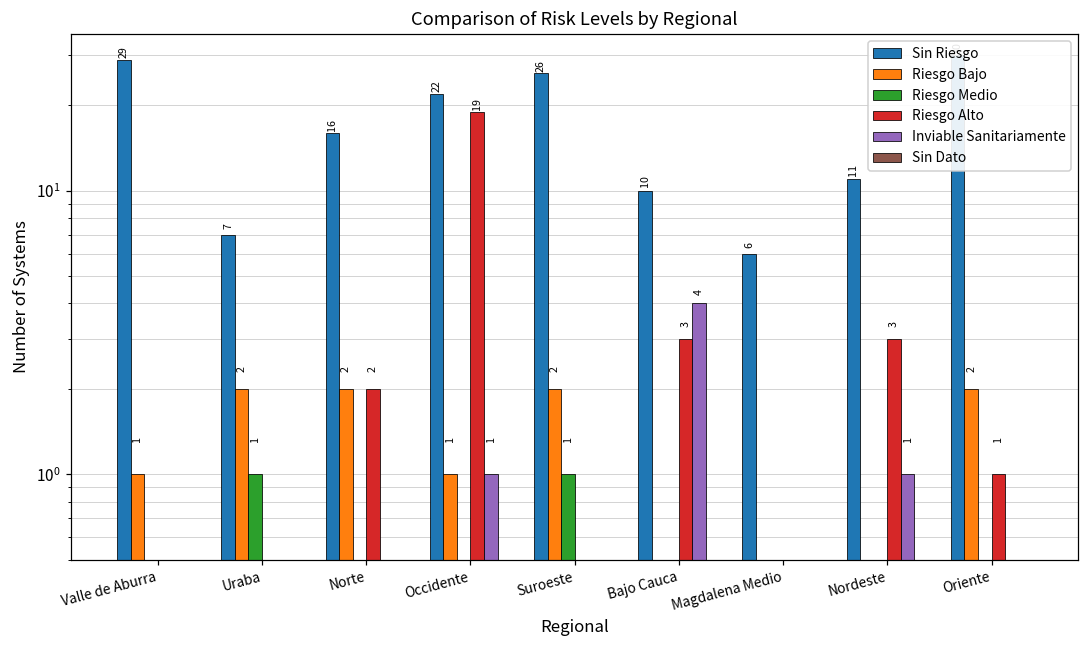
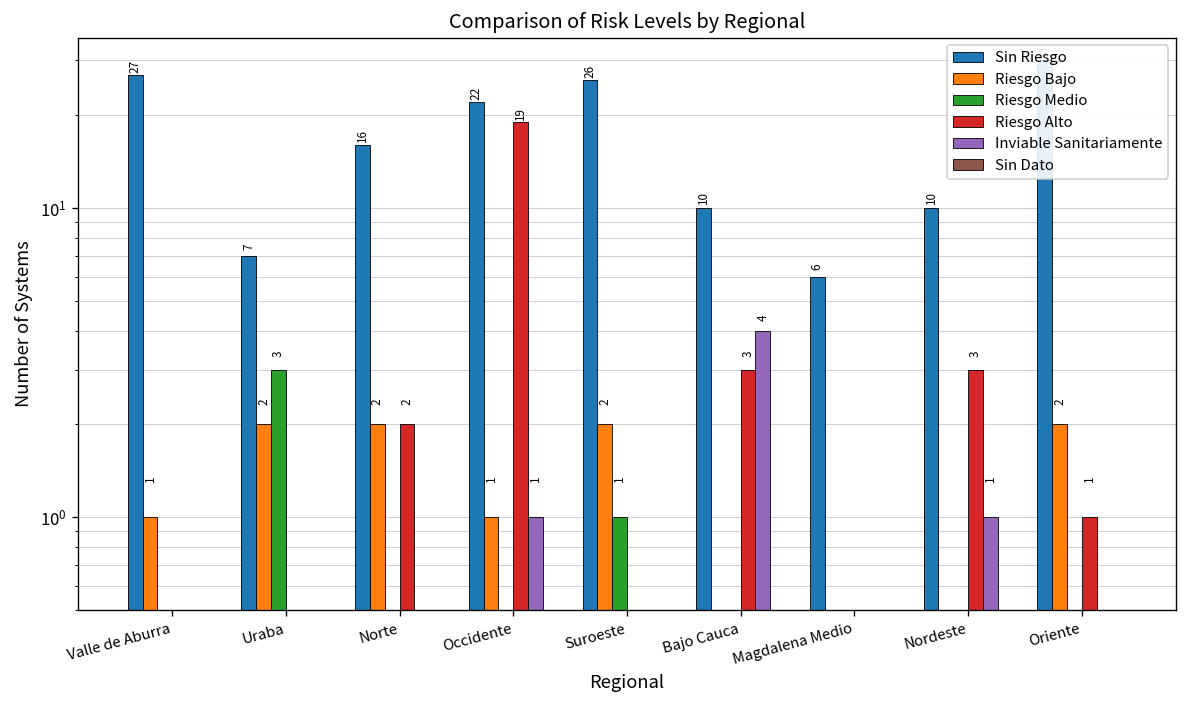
Sin Riesgo, Valle de Aburra: 29 -> 27
Riesgo Medio, Uraba: 1 -> 3
Sin Riesgo, Nordeste: 11 -> 10
